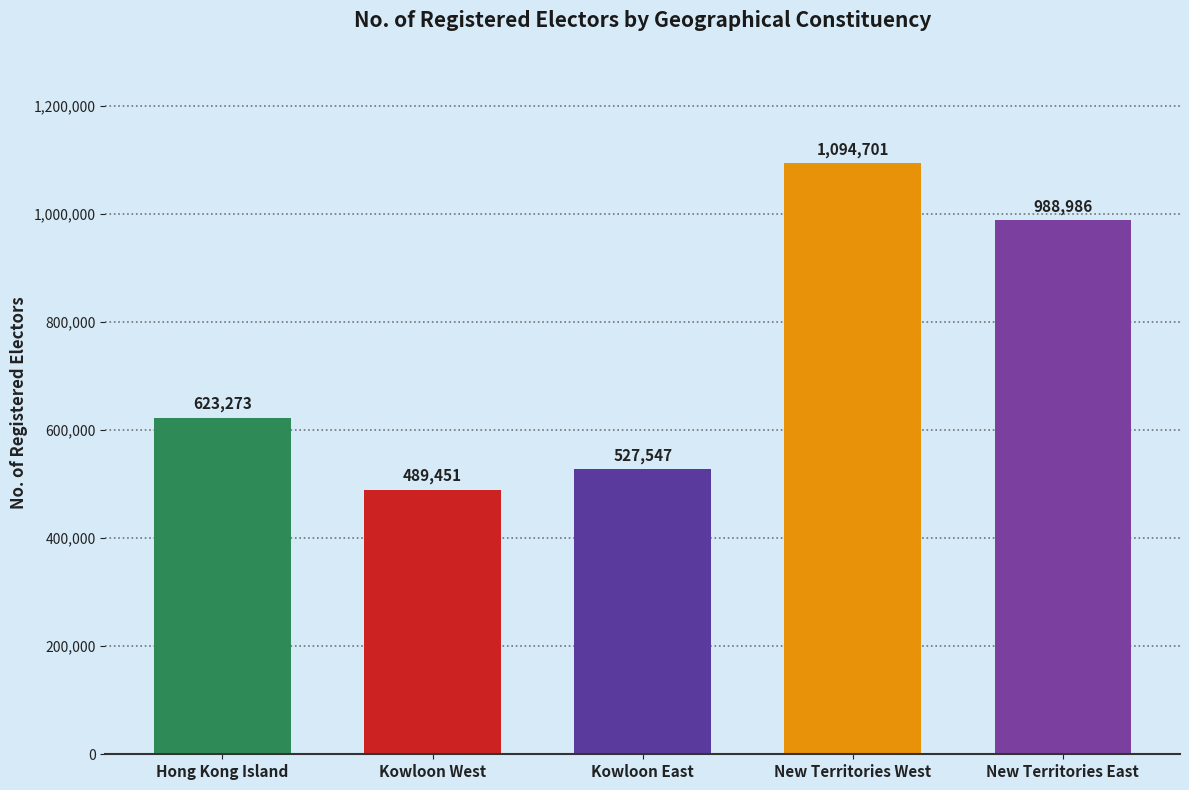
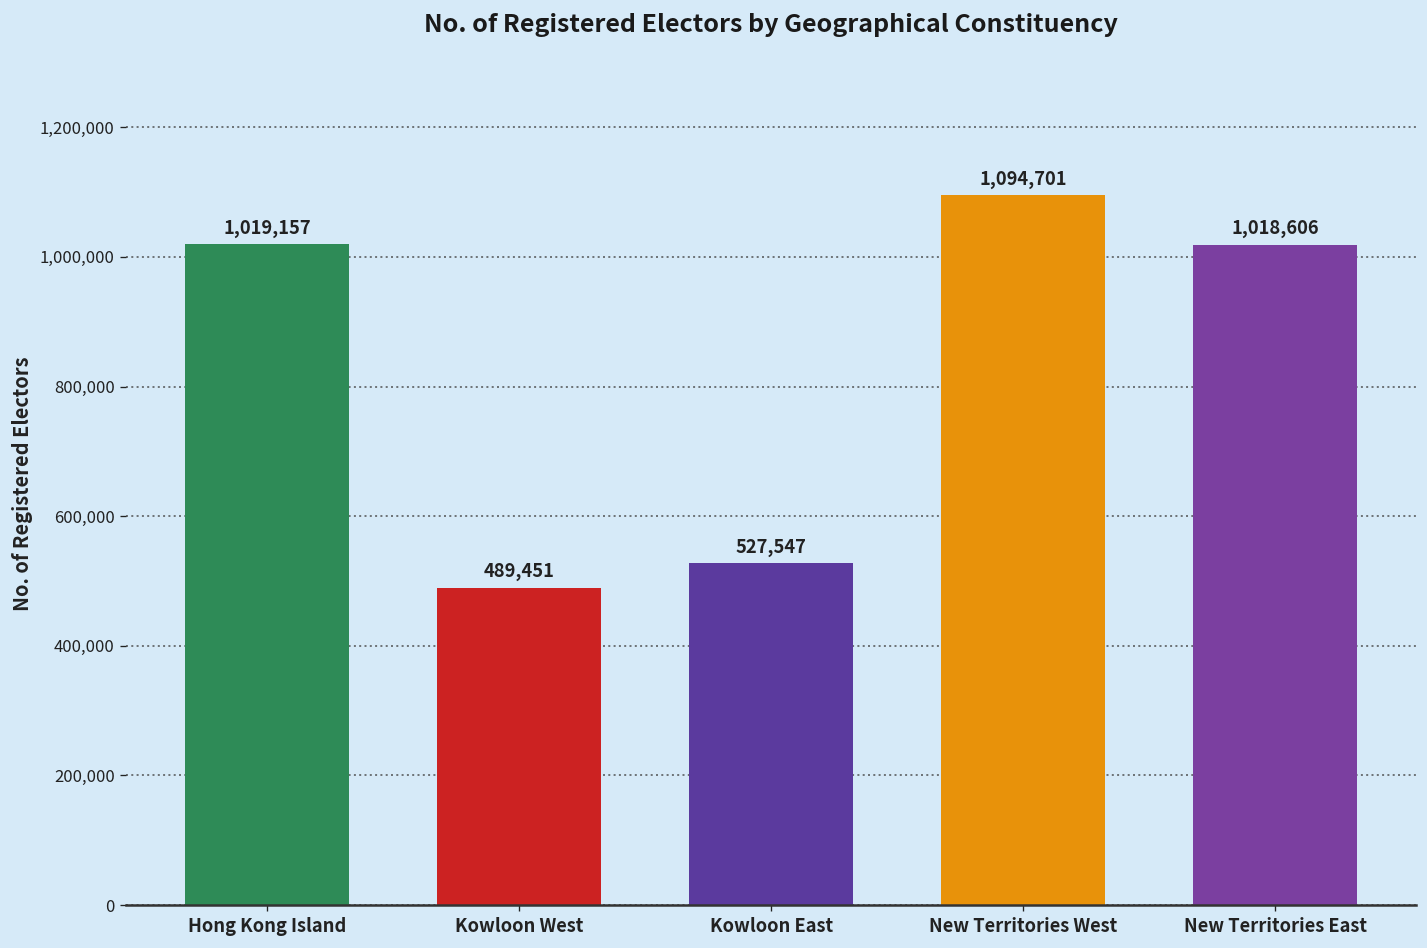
Hong Kong Island: 623,273 -> 1,019,157
New Territories East: 988,986 -> 1,018,606
